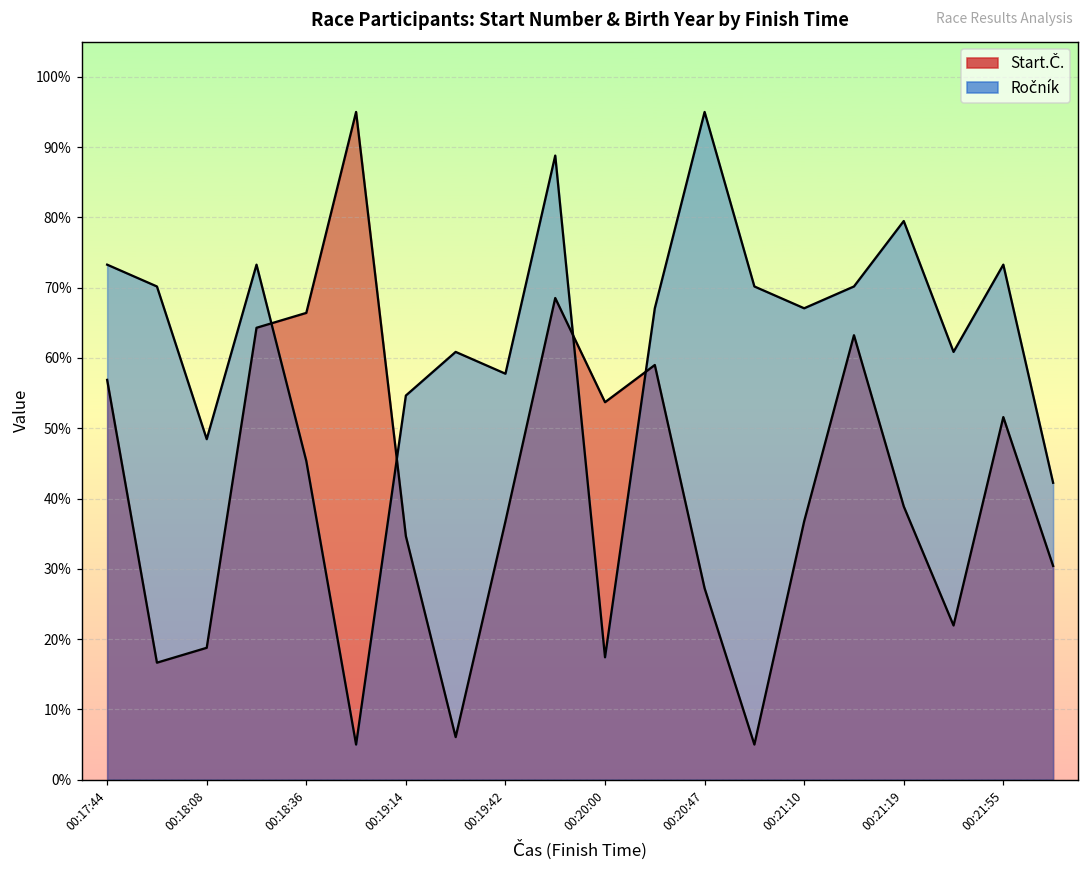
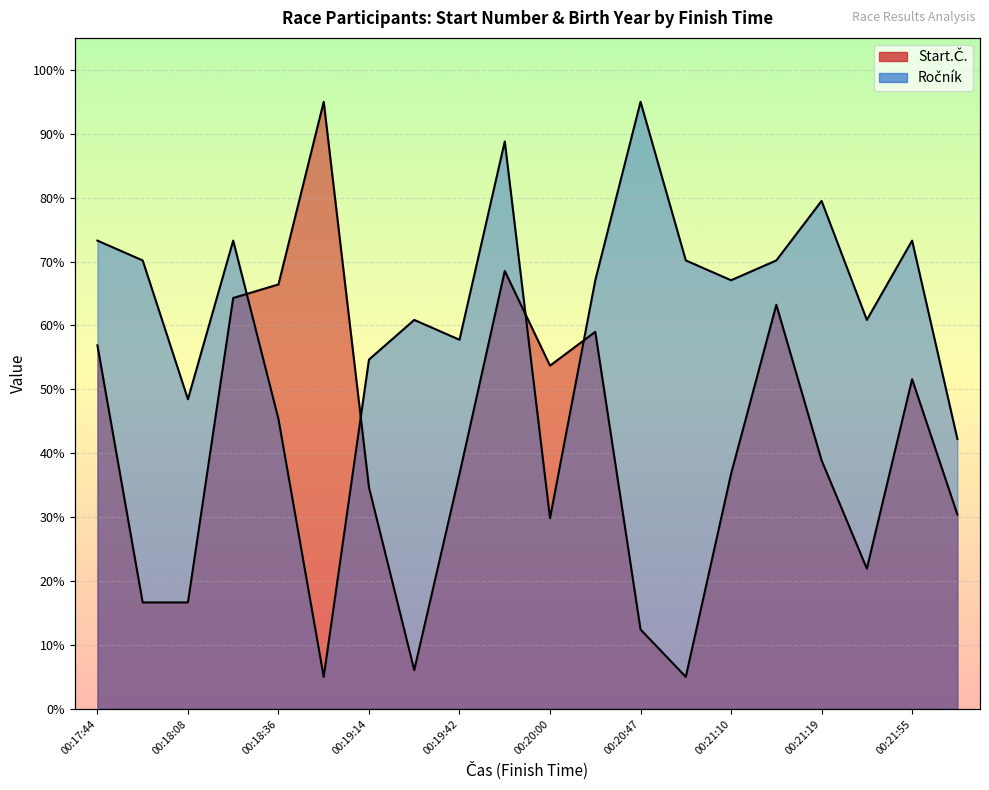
Start.Č., 00:18:08: 19% -> 17%
Ročník, 00:20:00: 17% -> 30%
Start.Č., 00:20:47: 27% -> 12%
